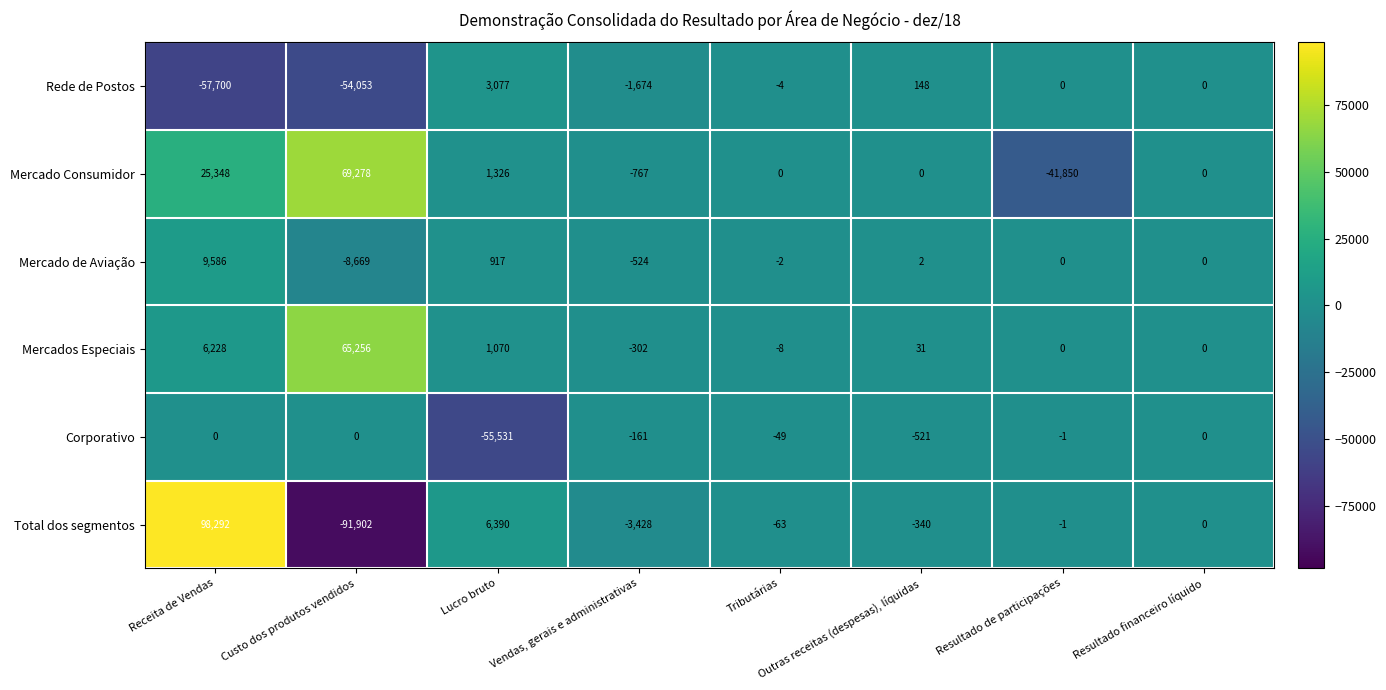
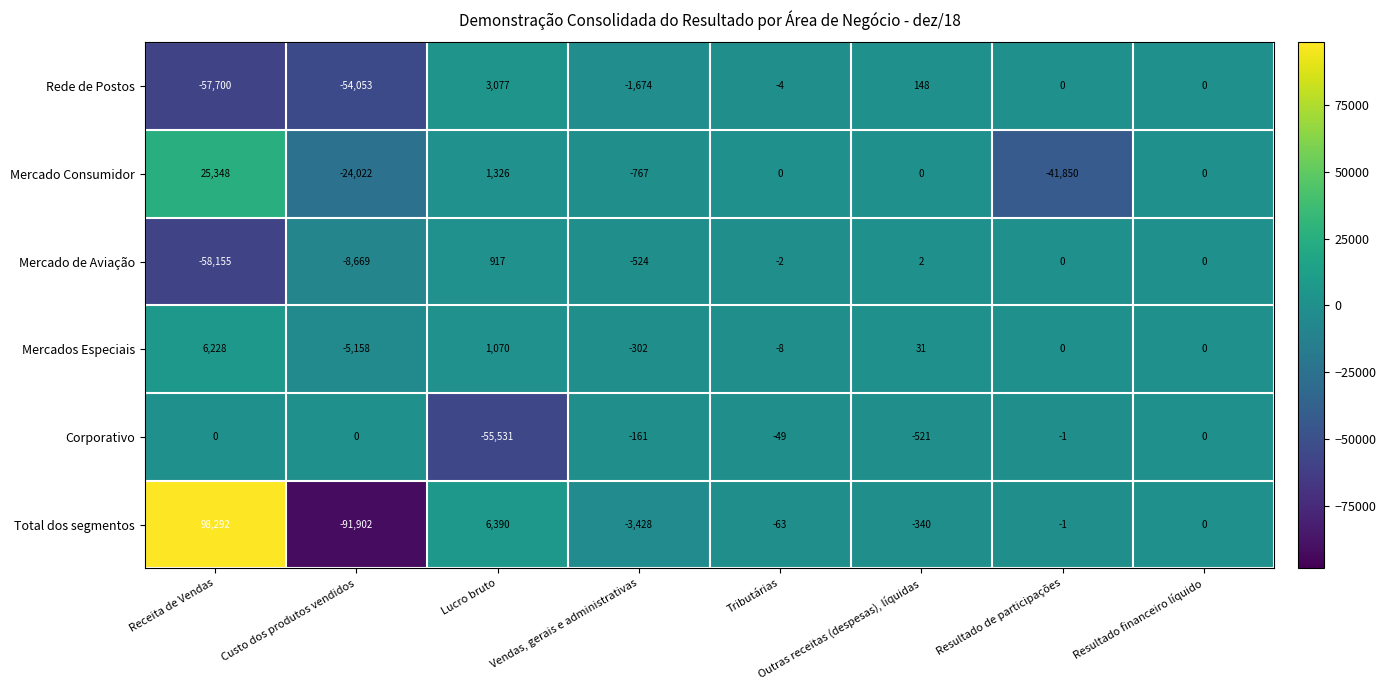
Mercado Consumidor, Custo dos produtos vendidos: 69,278 -> -24,022
Mercado de Aviação, Receita de Vendas: 9,586 -> -58,155
Mercados Especiais, Custo dos produtos vendidos: 65,256 -> -5,158
